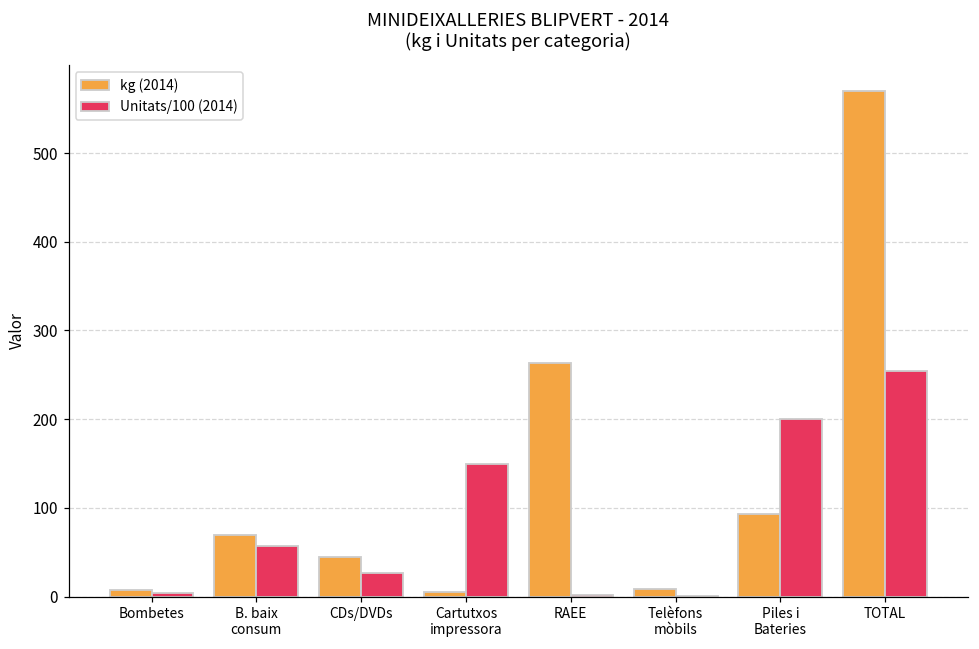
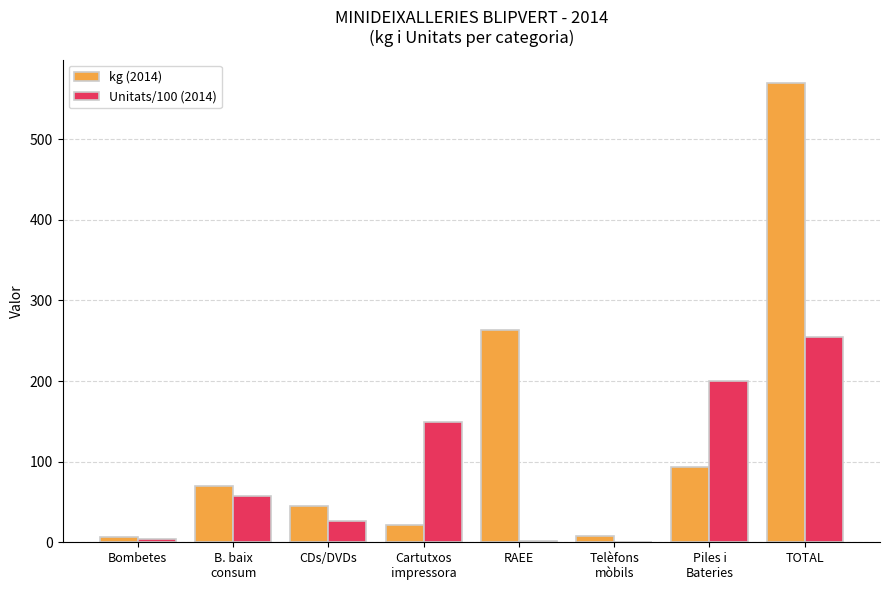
kg (2014), Cartutxos impressora: 10 -> 20
